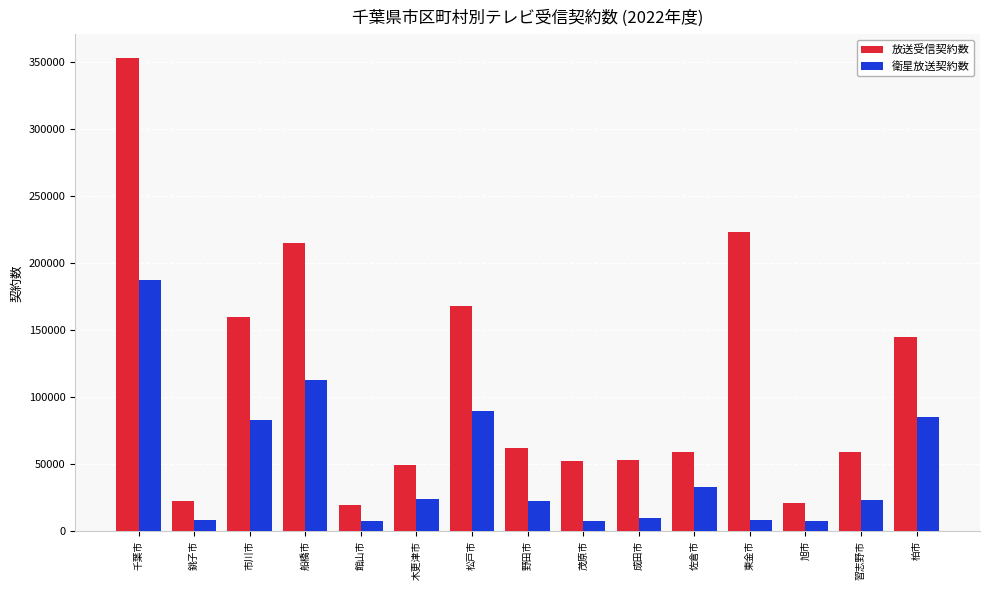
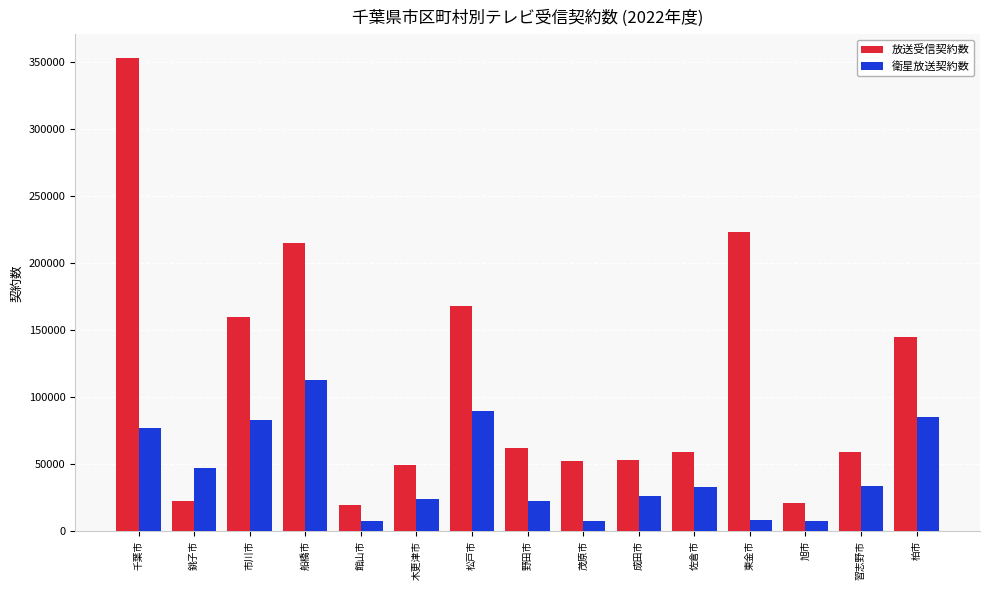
衛星放送契約数, 千葉市: 188000 -> 77000
衛星放送契約数, 銚子市: 9000 -> 47000
衛星放送契約数, 成田市: 10000 -> 26000
衛星放送契約数, 習志野市: 23000 -> 34000
